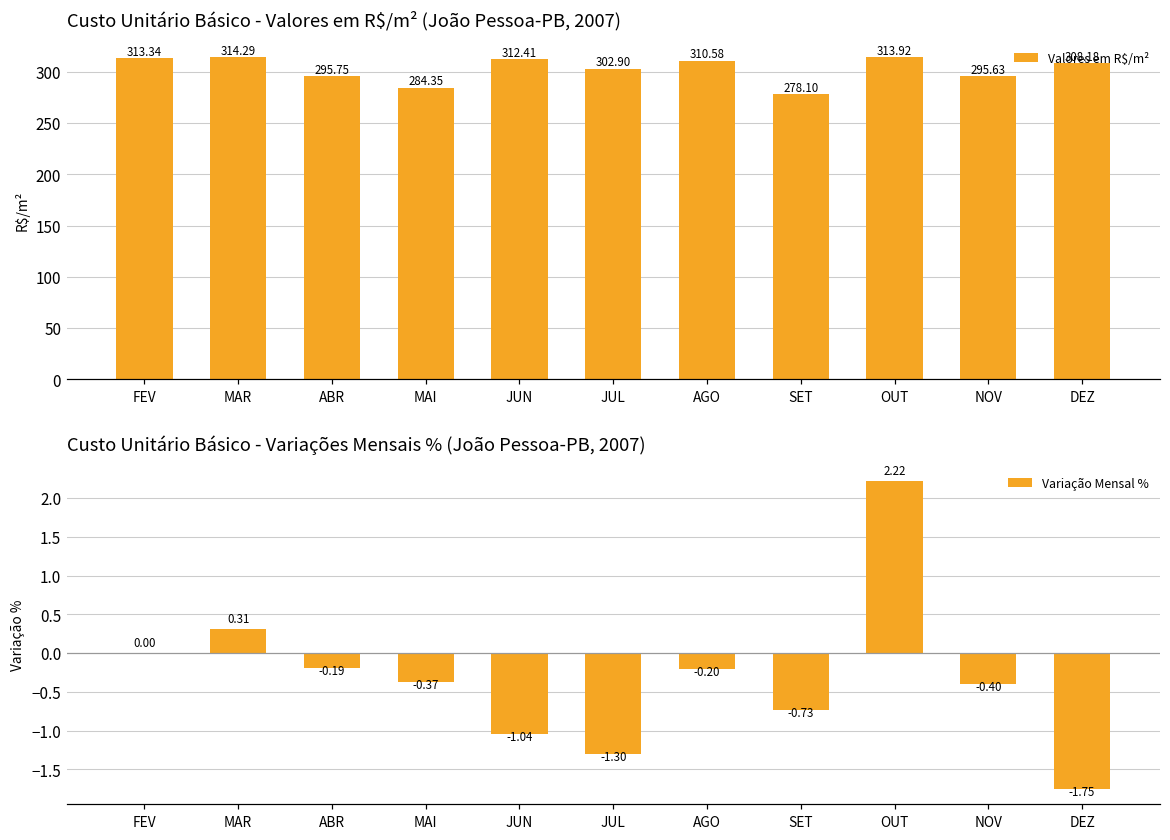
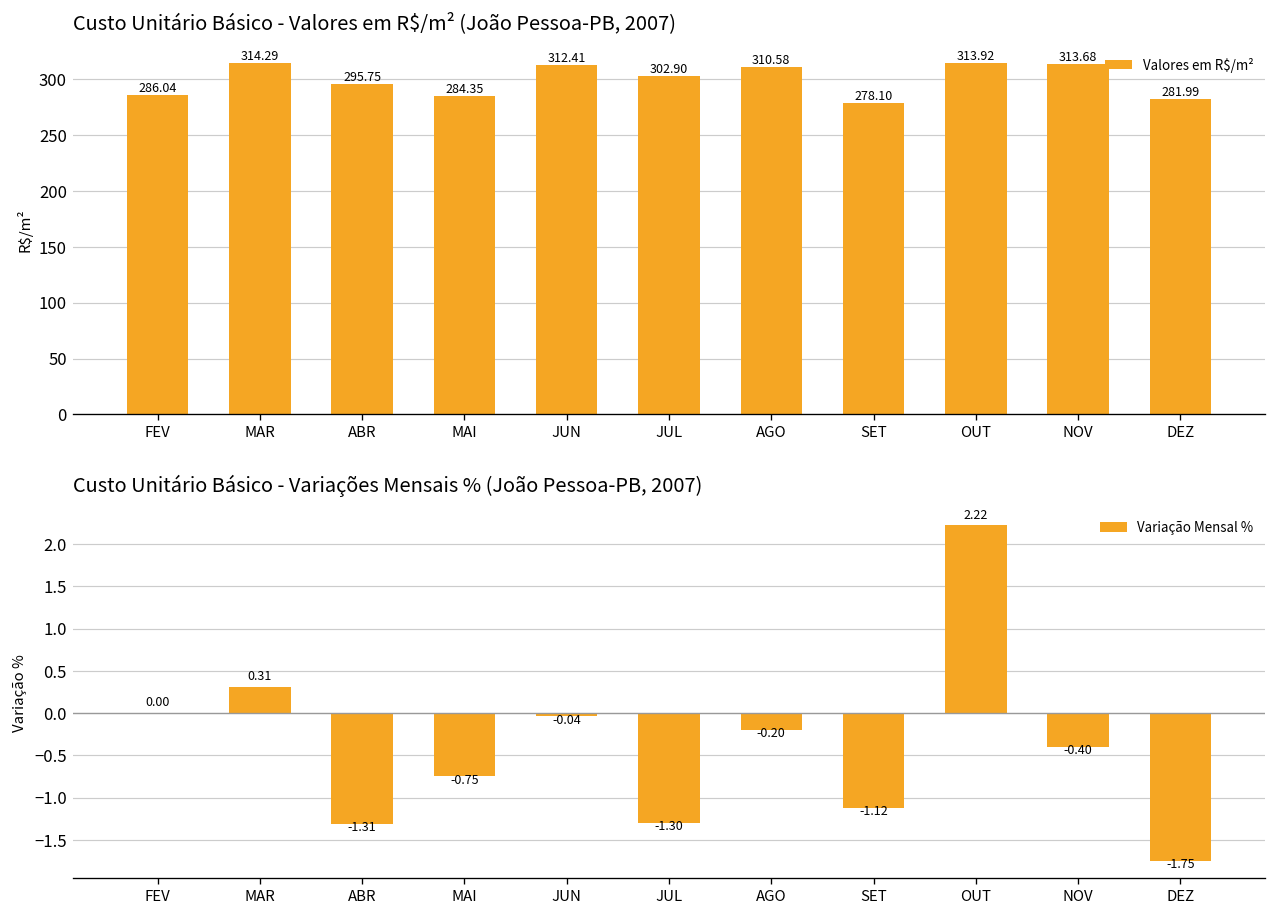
Custo Unitário Básico - Valores em R$/m² (João Pessoa-PB, 2007), FEV: 313.34 -> 286.04
Custo Unitário Básico - Valores em R$/m² (João Pessoa-PB, 2007), NOV: 295.63 -> 313.68
Custo Unitário Básico - Valores em R$/m² (João Pessoa-PB, 2007), DEZ: 308.18 -> 281.99
Custo Unitário Básico - Variações Mensais % (João Pessoa-PB, 2007), ABR: -0.19 -> -1.31
Custo Unitário Básico - Variações Mensais % (João Pessoa-PB, 2007), MAI: -0.37 -> -0.75
Custo Unitário Básico - Variações Mensais % (João Pessoa-PB, 2007), JUN: -1.04 -> -0.04
Custo Unitário Básico - Variações Mensais % (João Pessoa-PB, 2007), SET: -0.73 -> -1.12
